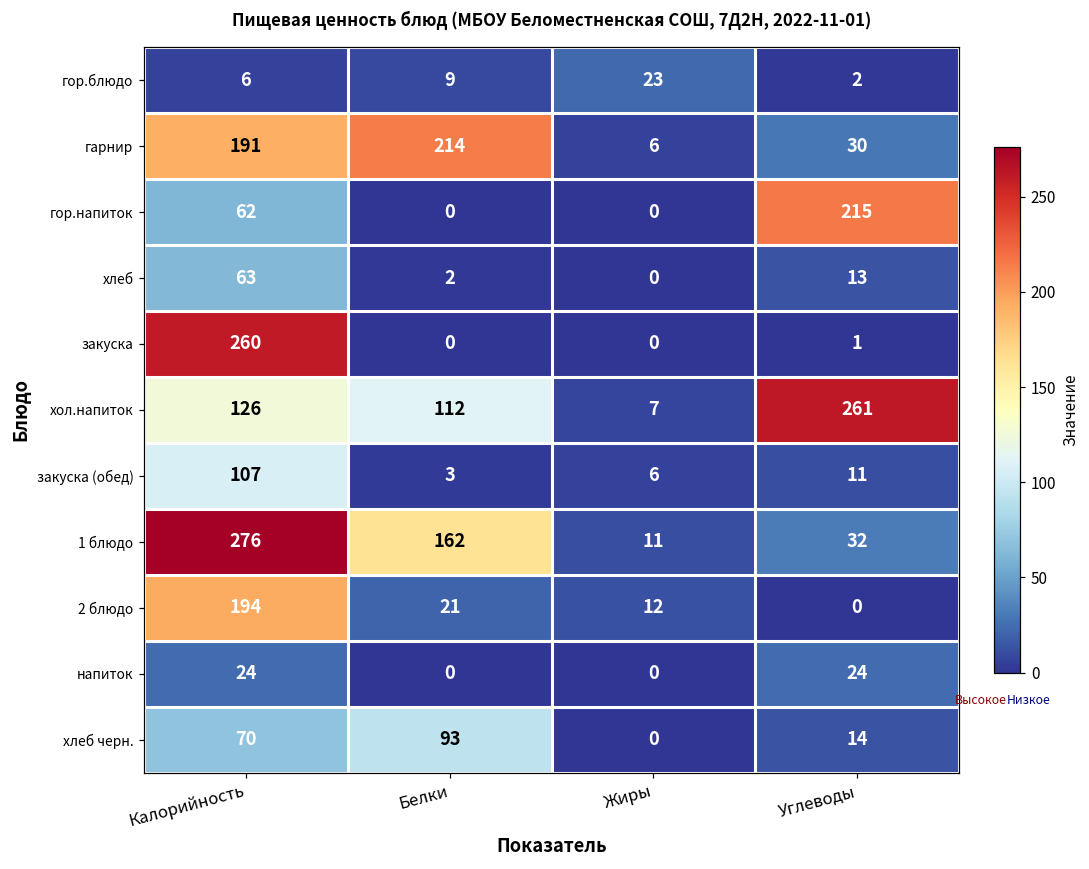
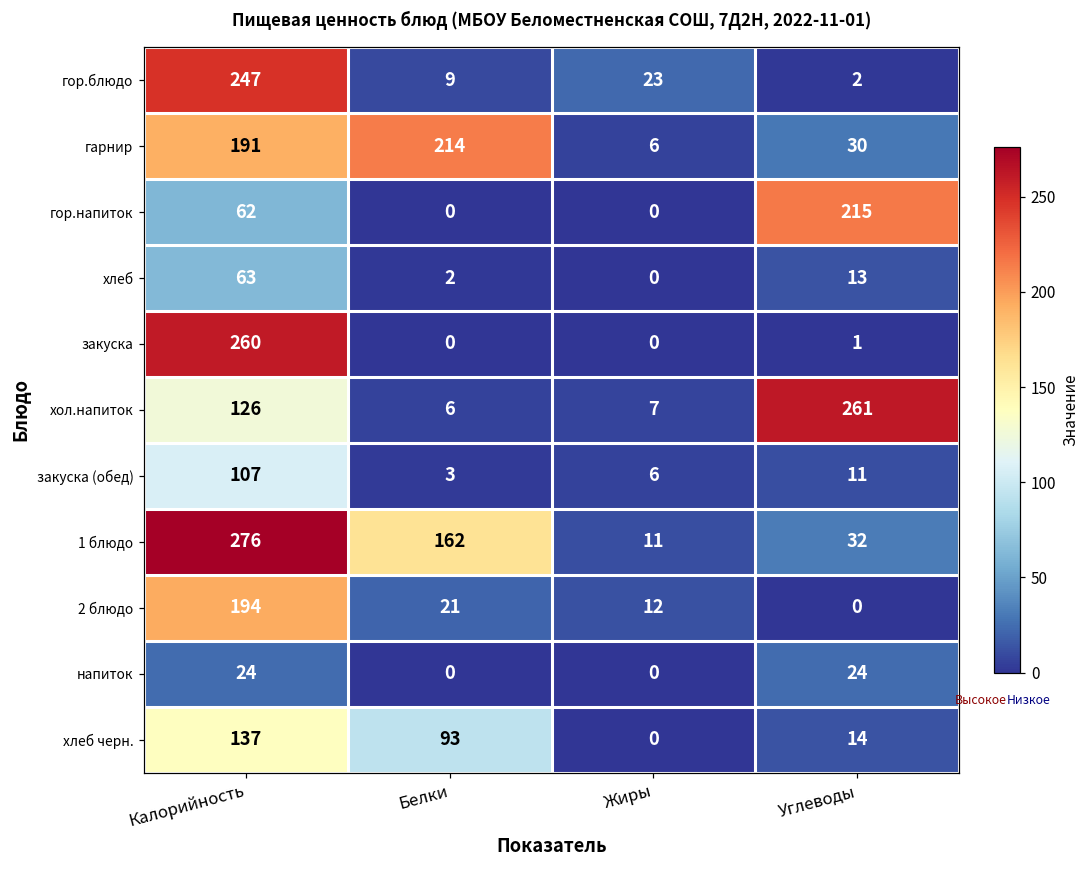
гор.блюдо, Калорийность: 6 -> 247
хол.напиток, Белки: 112 -> 6
хлеб черн., Калорийность: 70 -> 137
